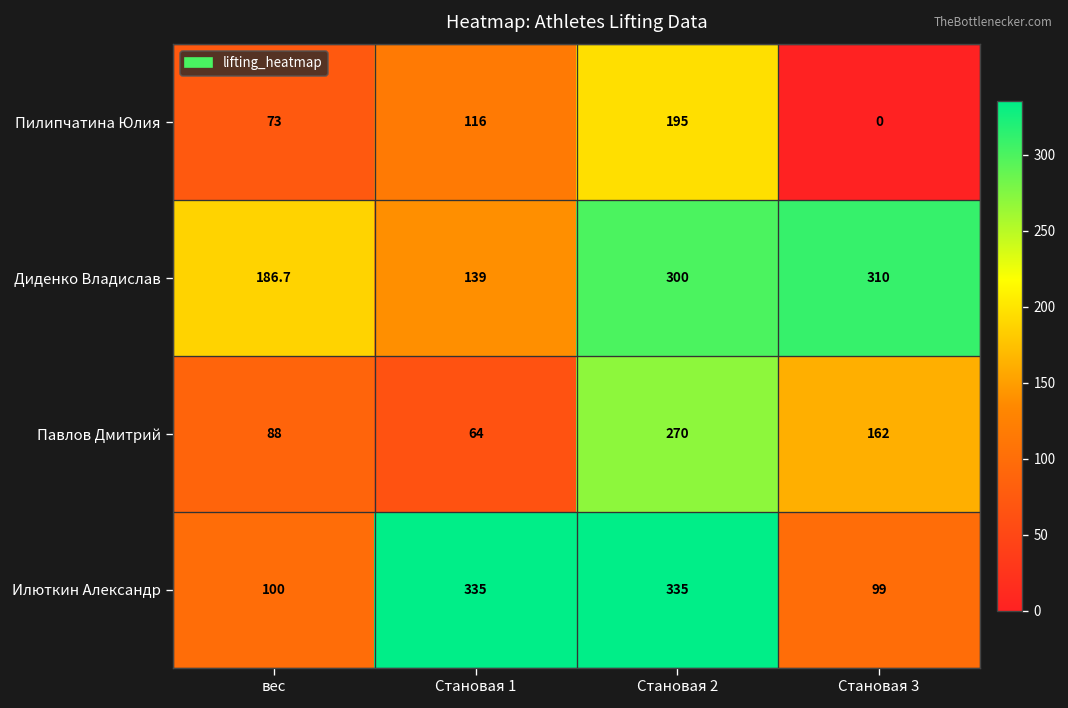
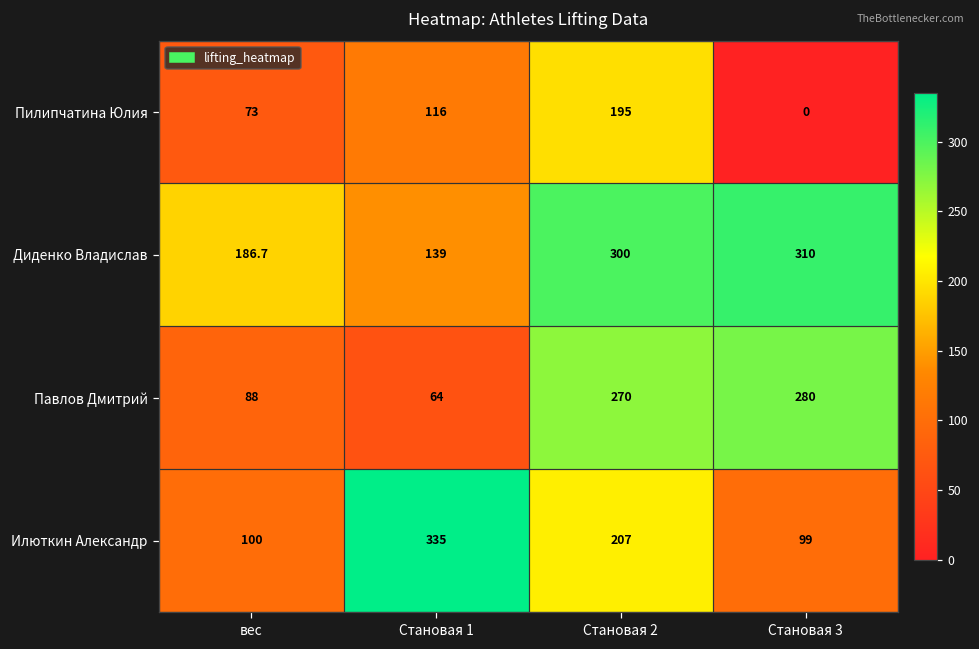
Павлов Дмитрий, Становая 3: 162 -> 280
Илюткин Александр, Становая 2: 335 -> 207
